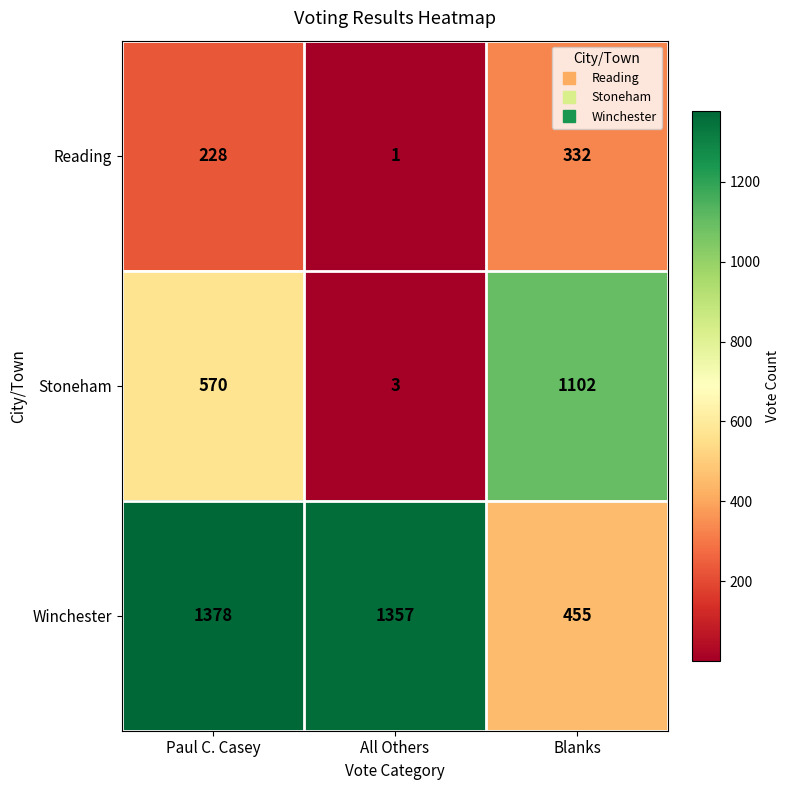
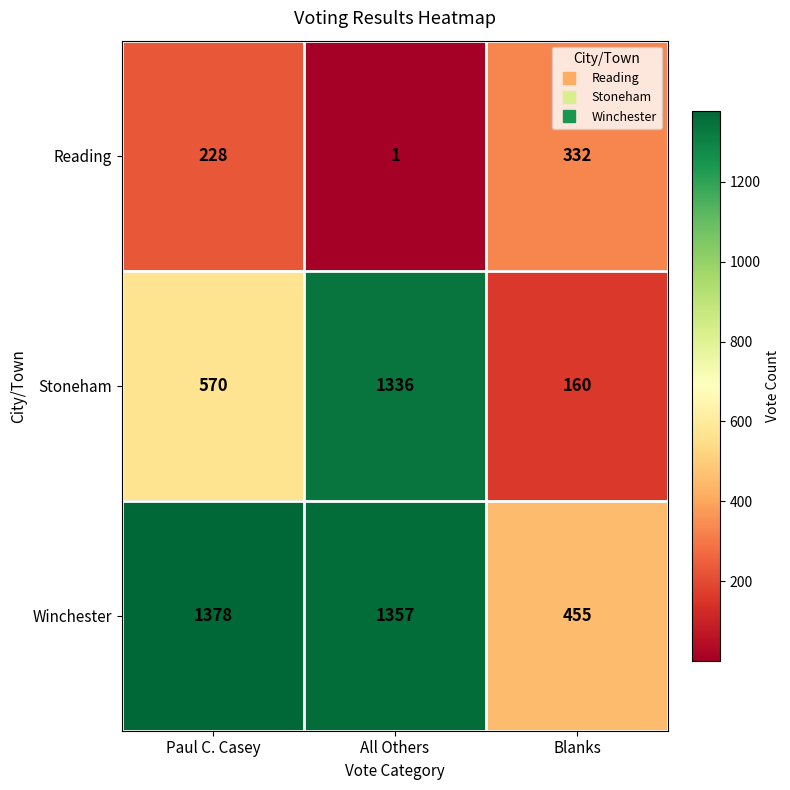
Stoneham, All Others: 3 -> 1336
Stoneham, Blanks: 1102 -> 160
